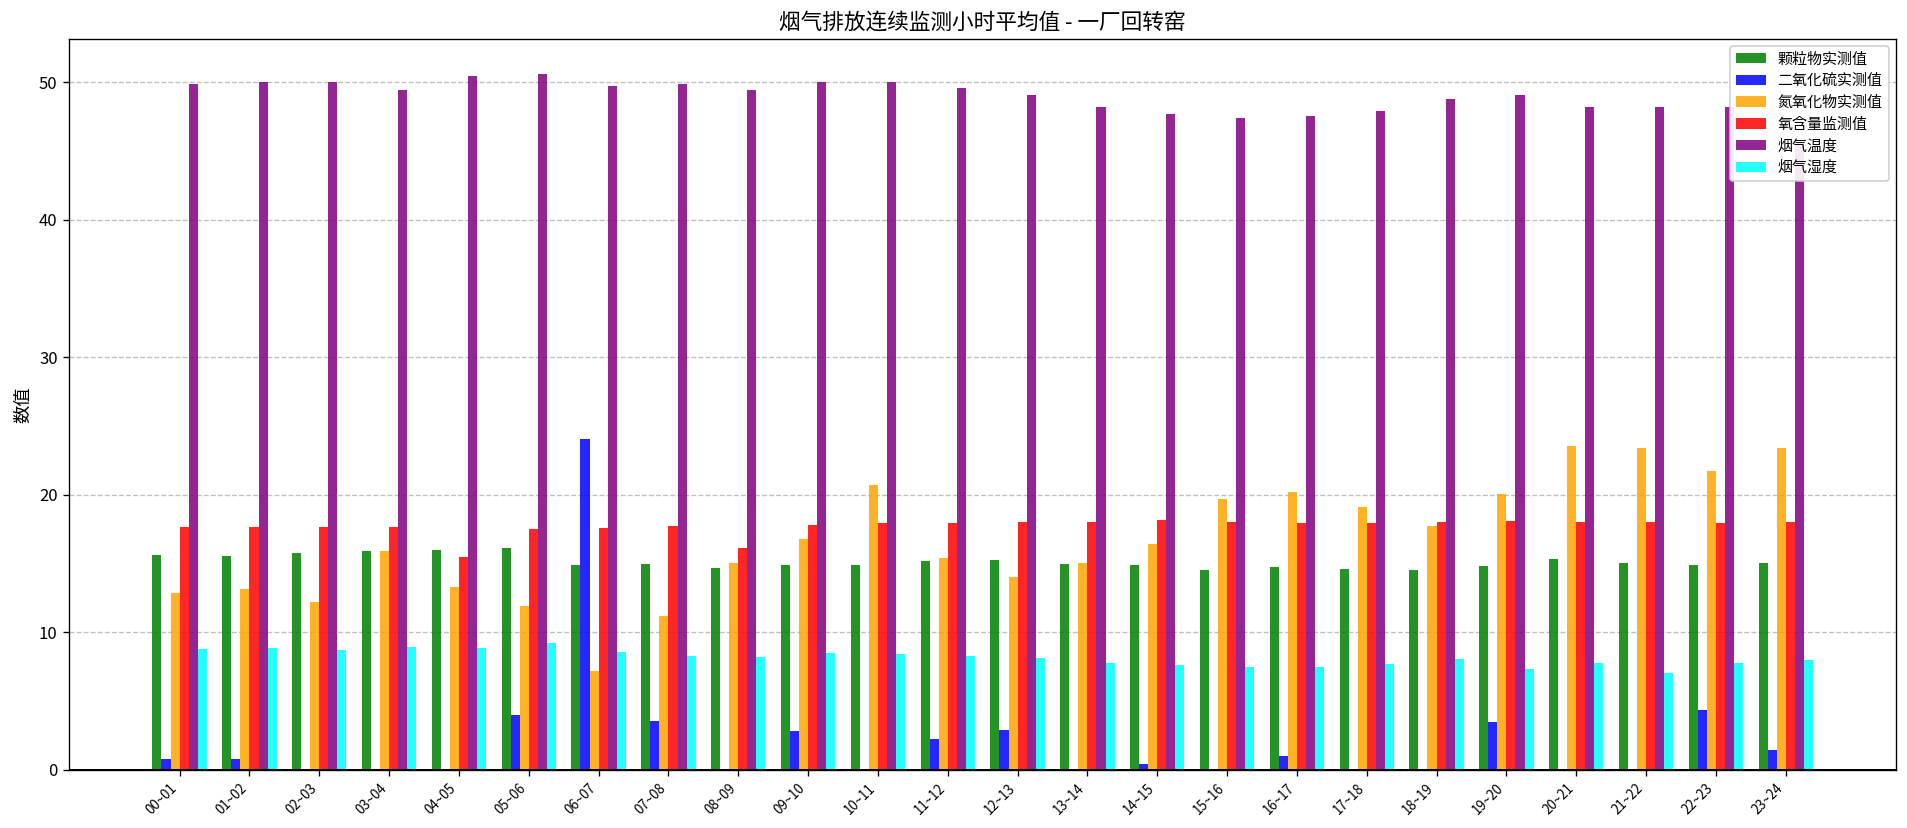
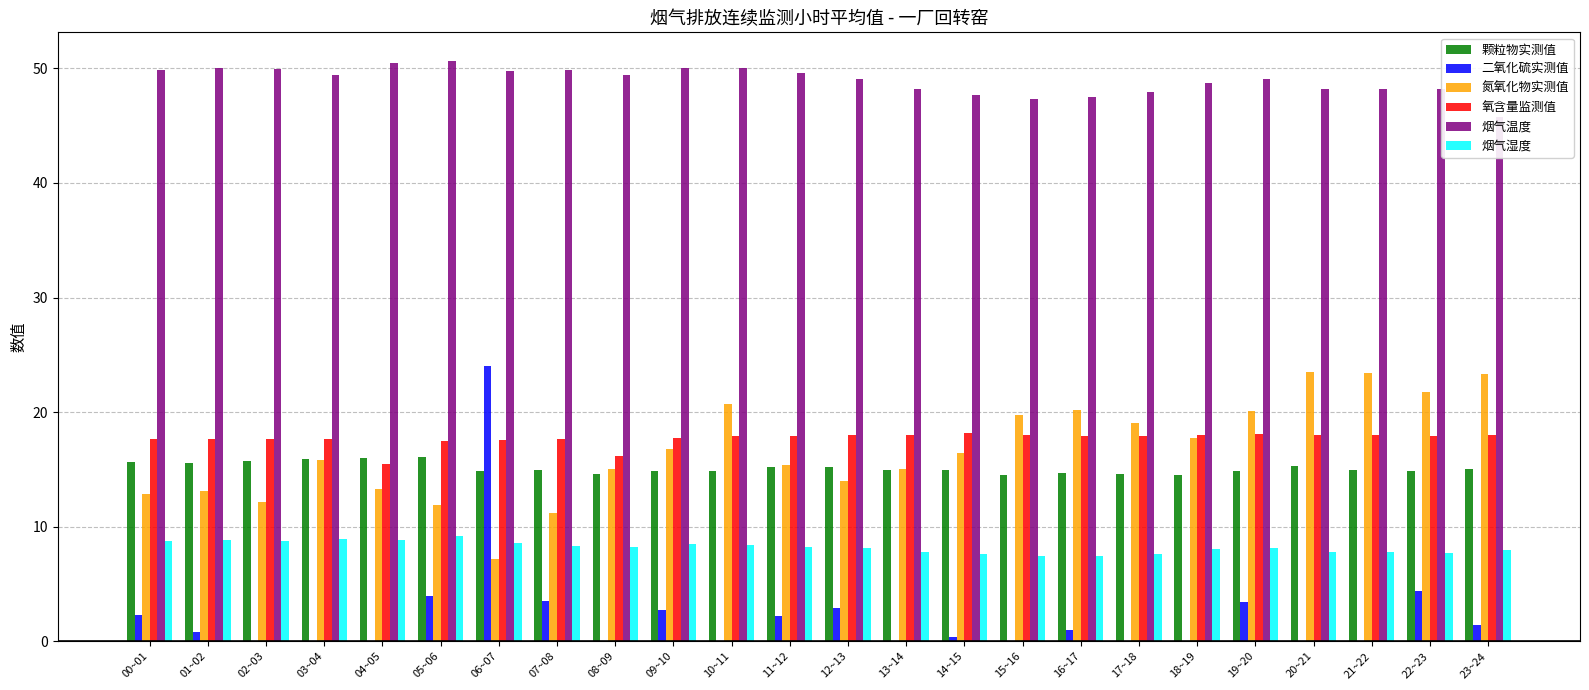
二氧化硫实测值, 00~01: 0.8 -> 2.3
烟气湿度, 19~20: 7.3 -> 8.1
烟气湿度, 21~22: 7.0 -> 7.8
